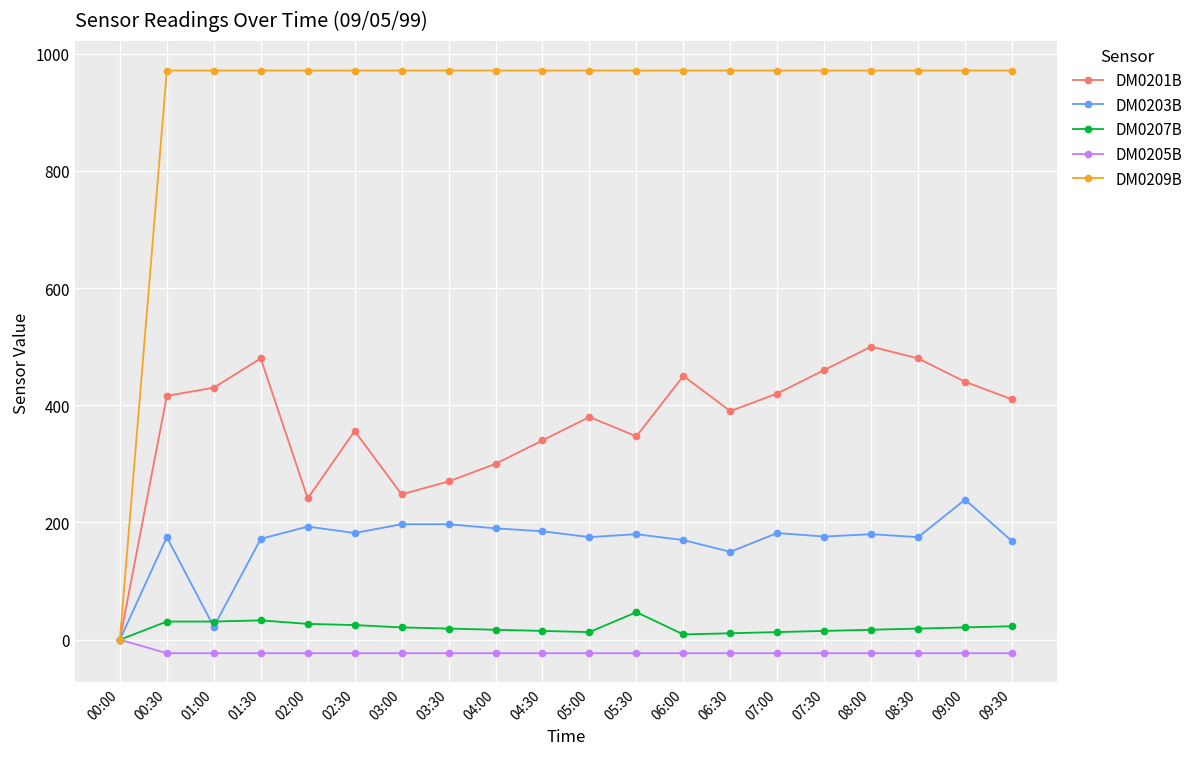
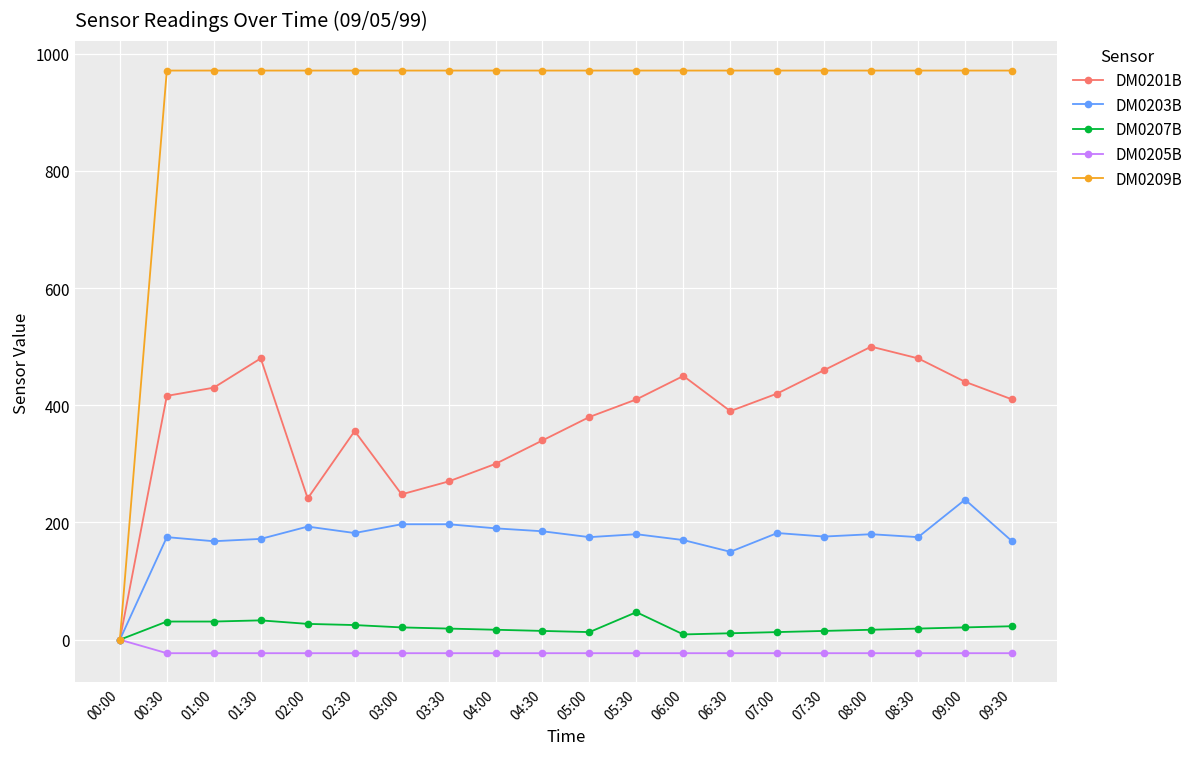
DM0203B, 01:00: 20 -> 170
DM0201B, 05:30: 350 -> 410
